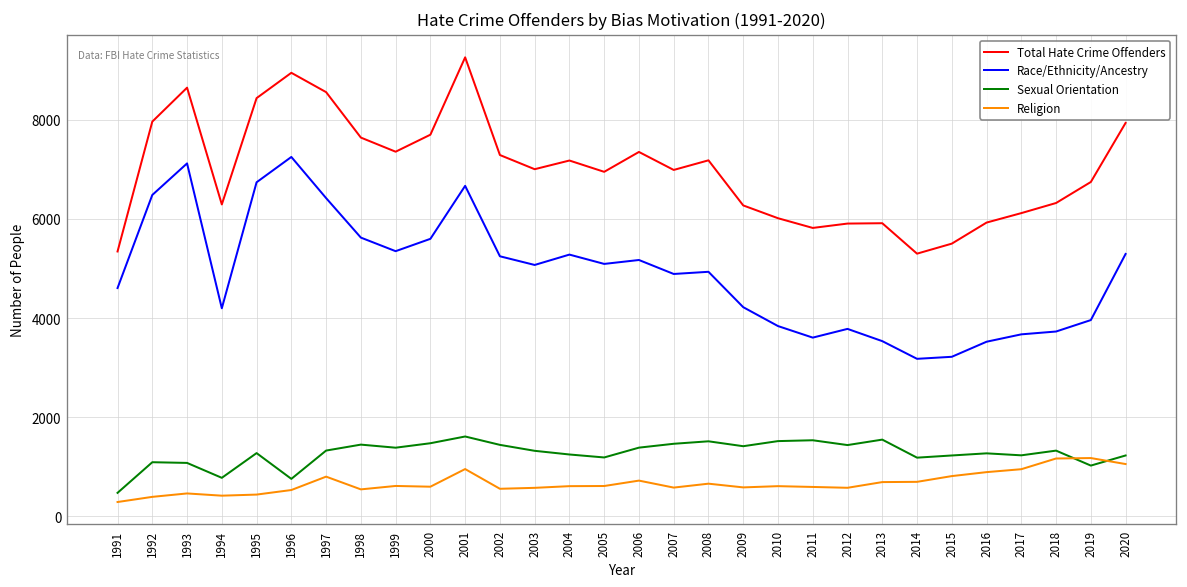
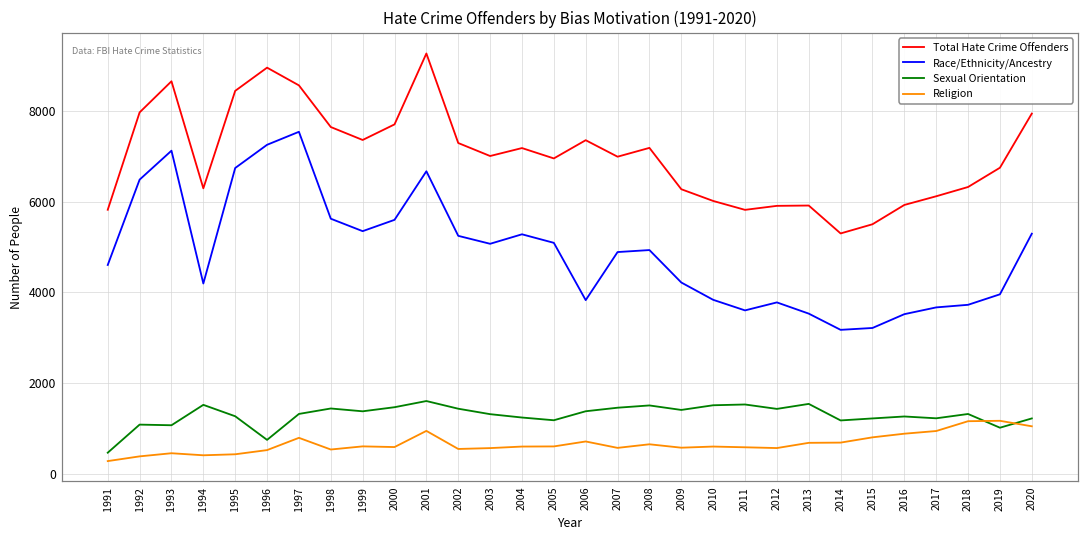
Total Hate Crime Offenders, 1991: 5300 -> 5800
Sexual Orientation, 1994: 800 -> 1500
Race/Ethnicity/Ancestry, 1997: 6400 -> 7500
Race/Ethnicity/Ancestry, 2006: 5200 -> 3800
